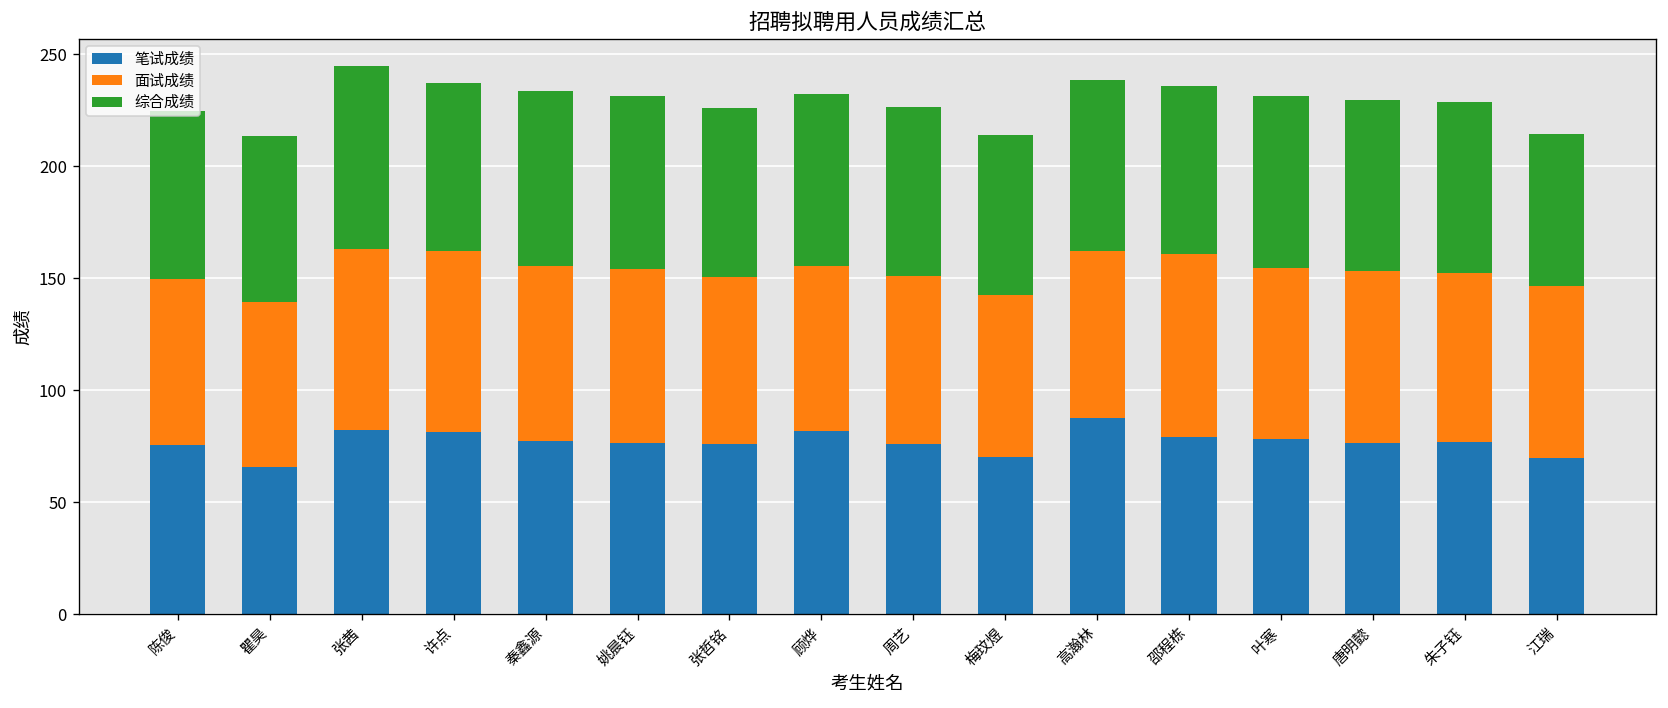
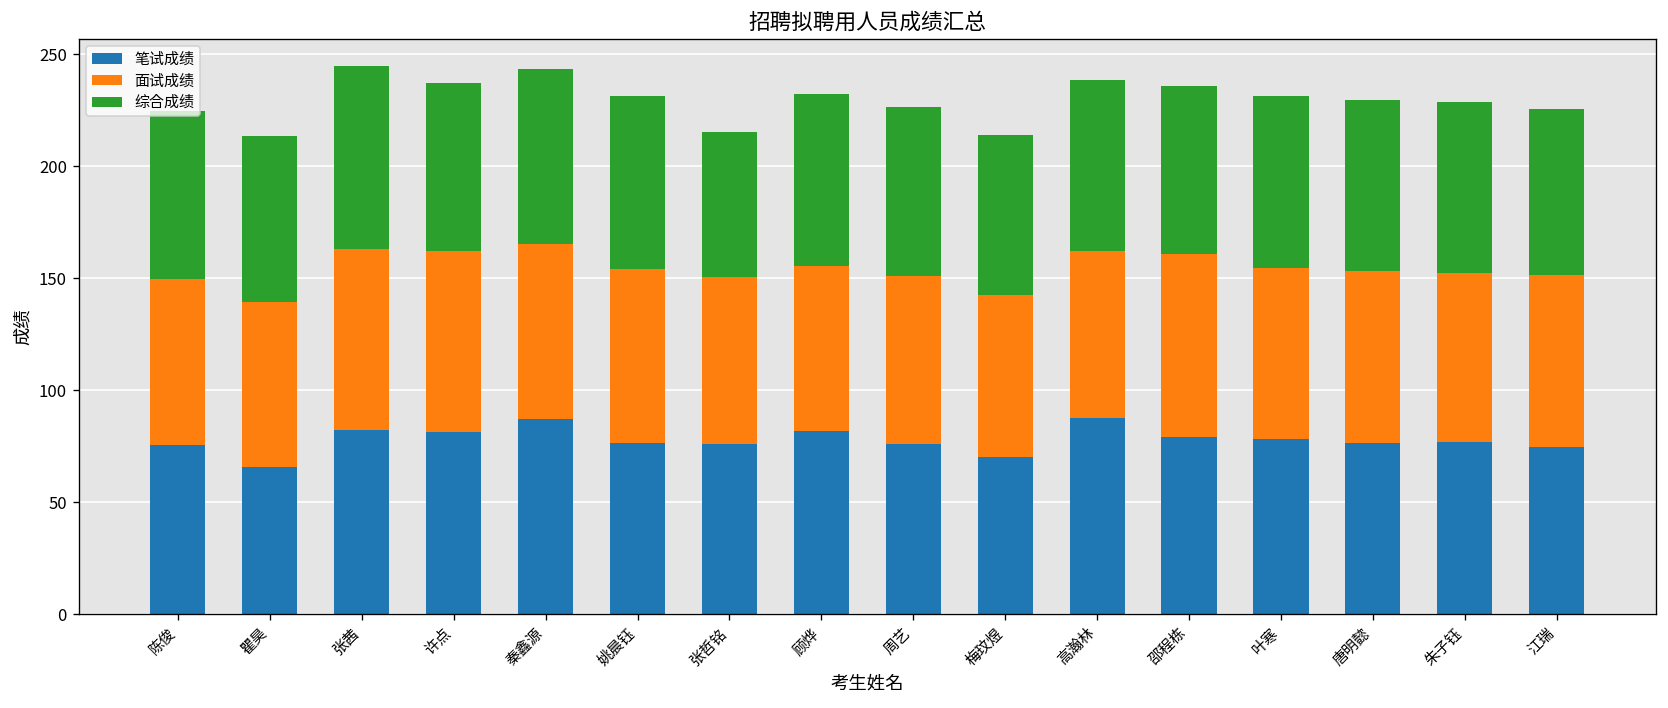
笔试成绩, 秦鑫源: 77 -> 87
综合成绩, 张哲铭: 75 -> 65
笔试成绩, 江瑞: 70 -> 75
综合成绩, 江瑞: 68 -> 74
